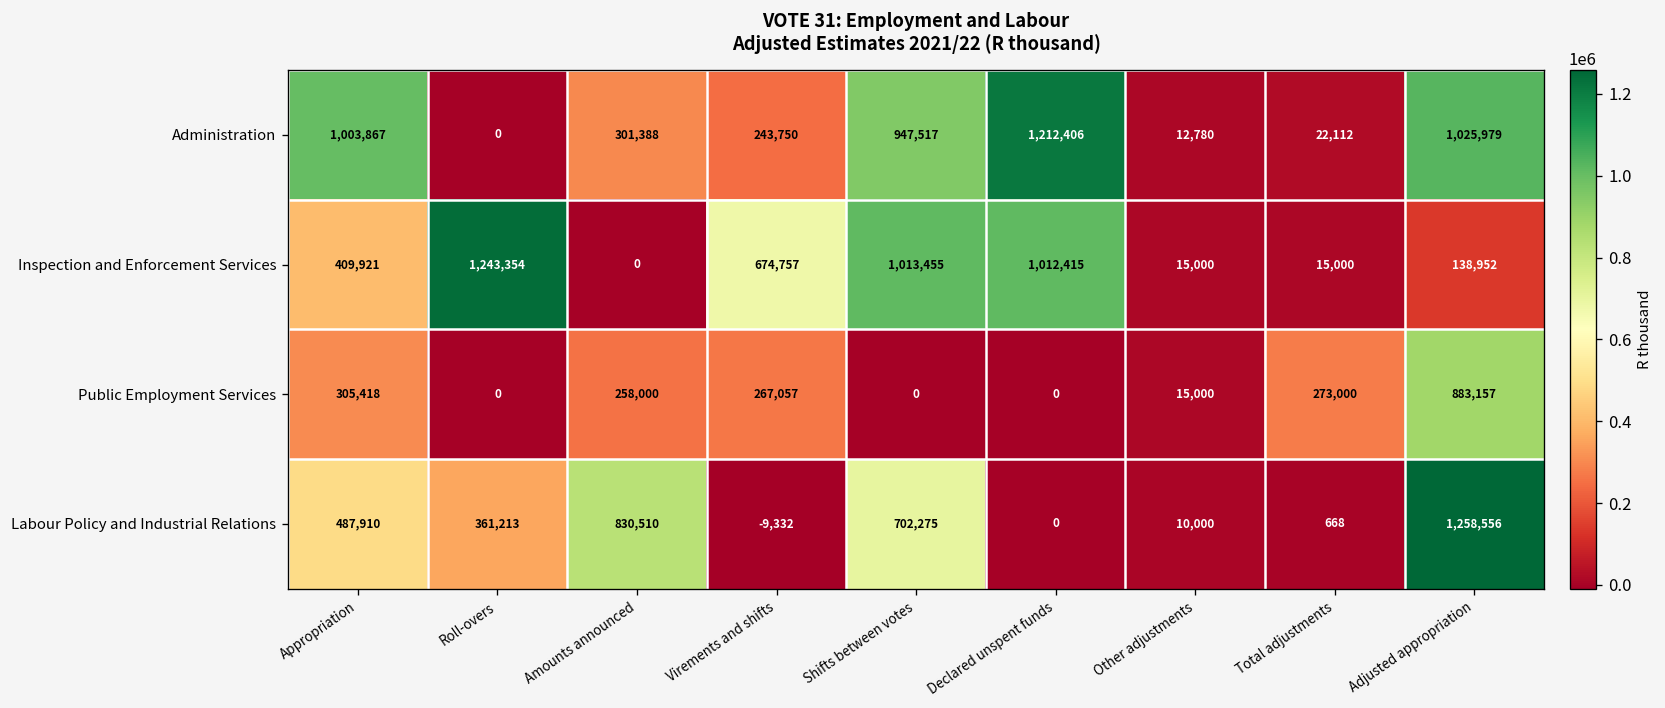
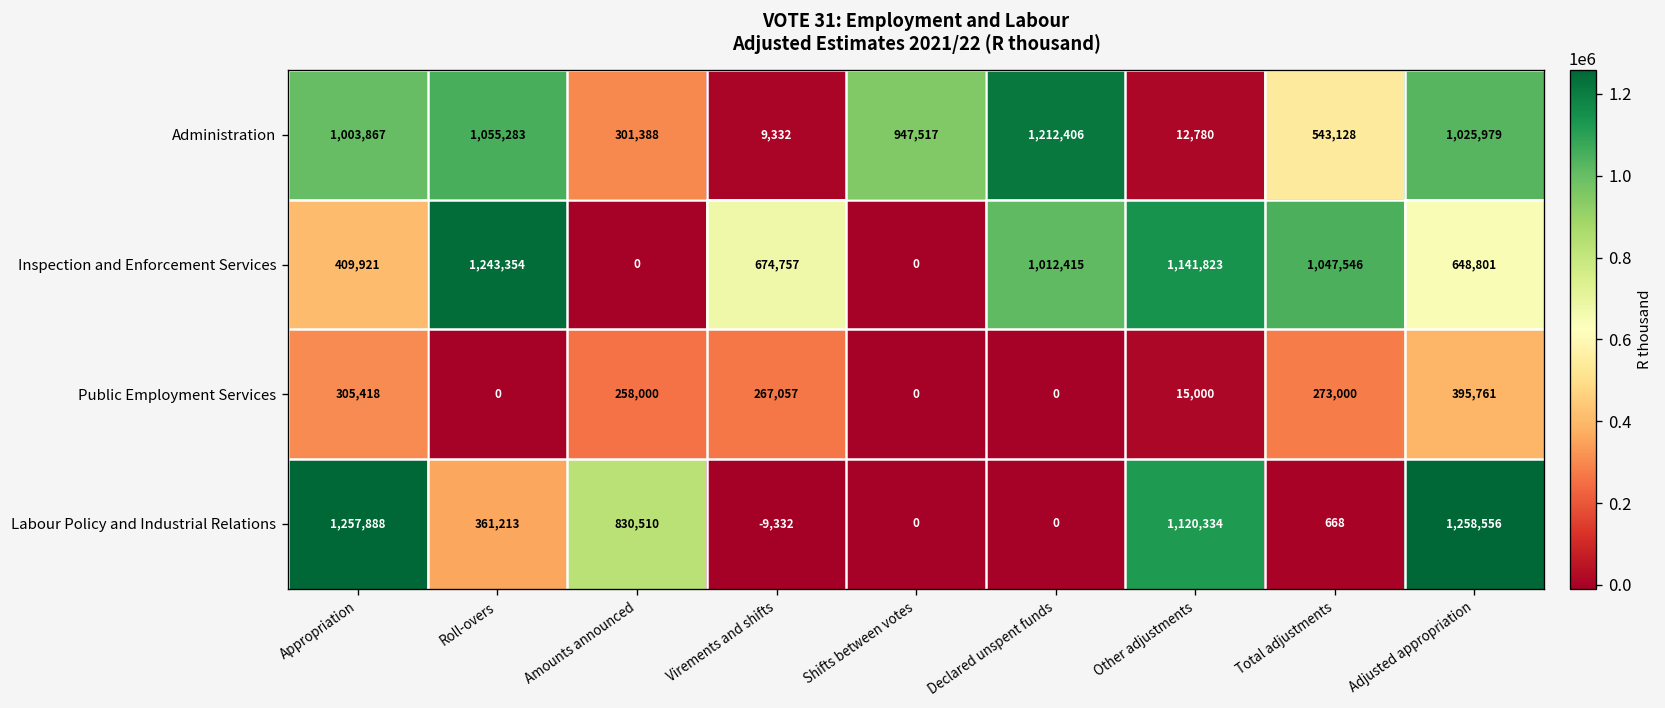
Administration, Roll-overs: 0 -> 1,055,283
Administration, Virements and shifts: 243,750 -> 9,332
Administration, Total adjustments: 22,112 -> 543,128
Inspection and Enforcement Services, Shifts between votes: 1,013,455 -> 0
Inspection and Enforcement Services, Other adjustments: 15,000 -> 1,141,823
Inspection and Enforcement Services, Total adjustments: 15,000 -> 1,047,546
Inspection and Enforcement Services, Adjusted appropriation: 138,952 -> 648,801
Public Employment Services, Adjusted appropriation: 883,157 -> 395,761
Labour Policy and Industrial Relations, Appropriation: 487,910 -> 1,257,888
Labour Policy and Industrial Relations, Shifts between votes: 702,275 -> 0
Labour Policy and Industrial Relations, Other adjustments: 10,000 -> 1,120,334
